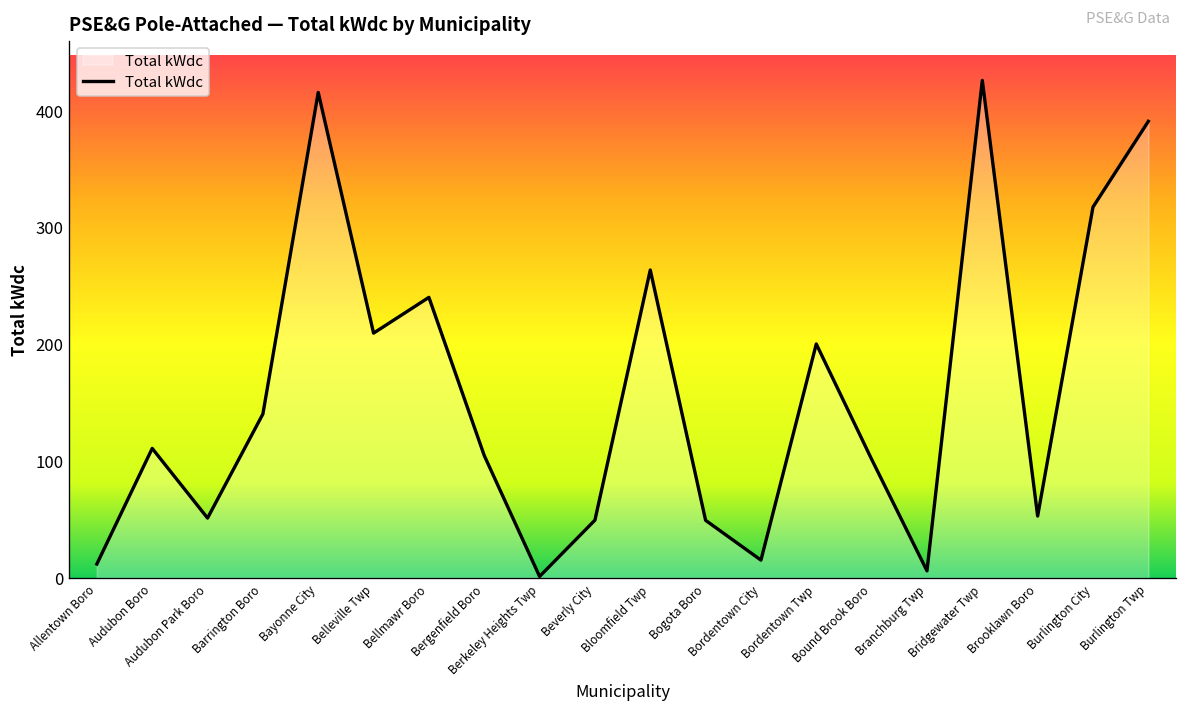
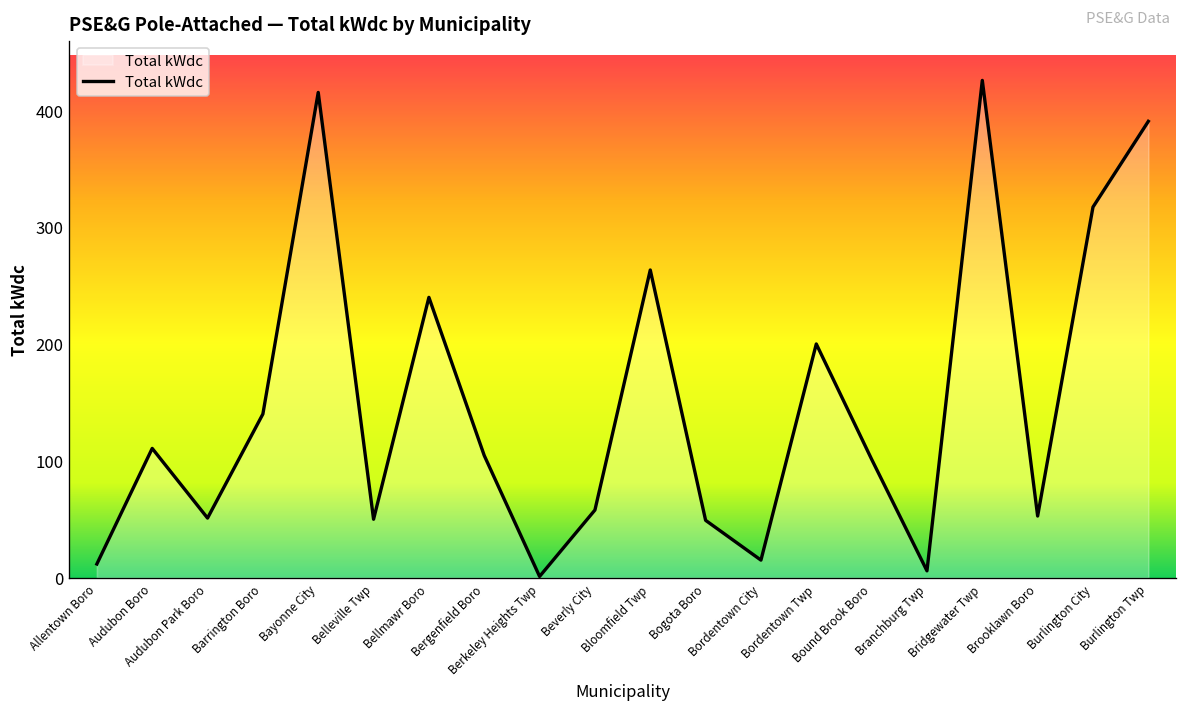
Belleville Twp: 210 -> 50
Beverly City: 50 -> 60
